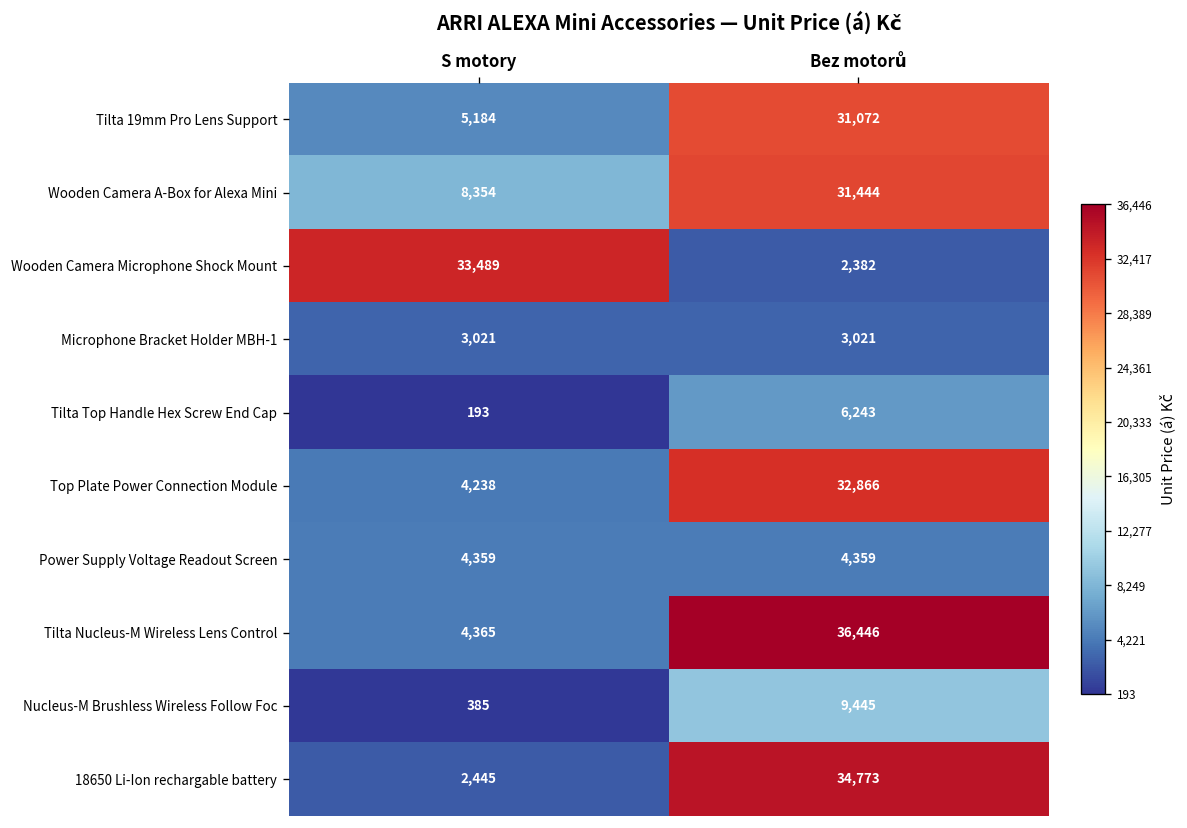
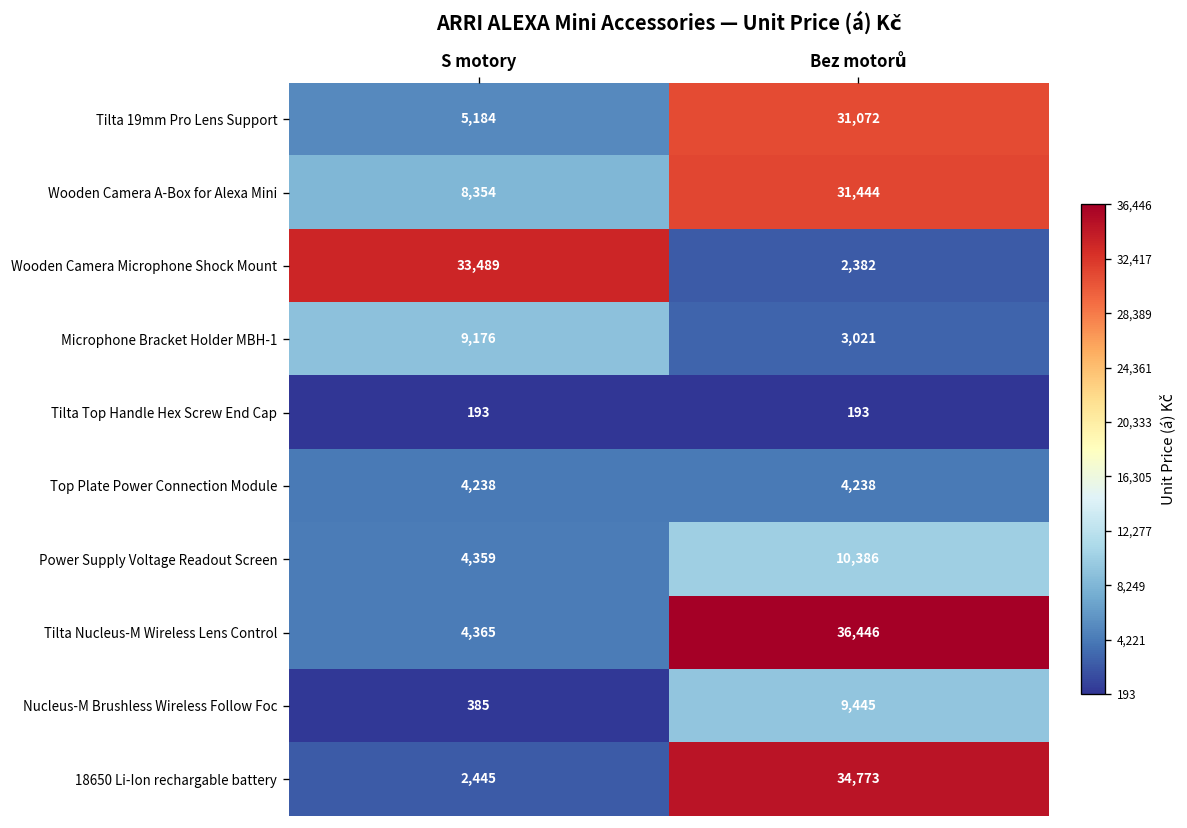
Microphone Bracket Holder MBH-1, S motory: 3,021 -> 9,176
Tilta Top Handle Hex Screw End Cap, Bez motorů: 6,243 -> 193
Top Plate Power Connection Module, Bez motorů: 32,866 -> 4,238
Power Supply Voltage Readout Screen, Bez motorů: 4,359 -> 10,386
